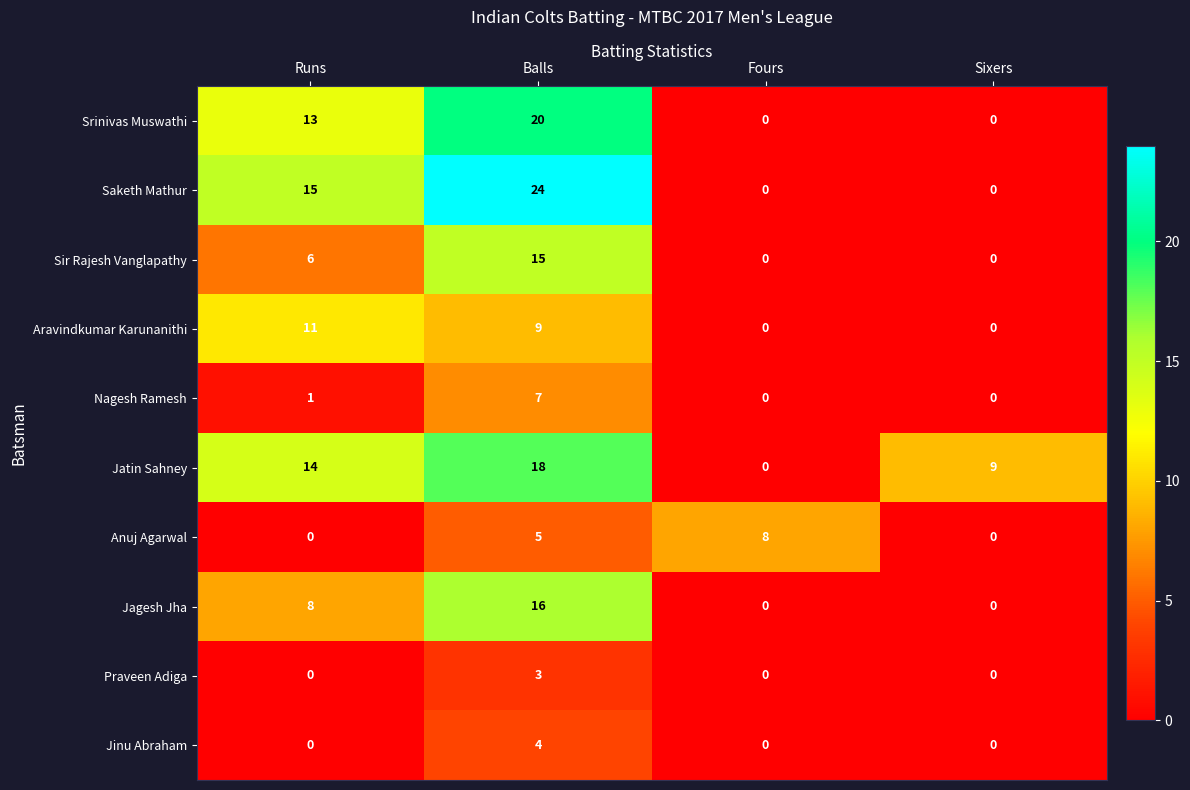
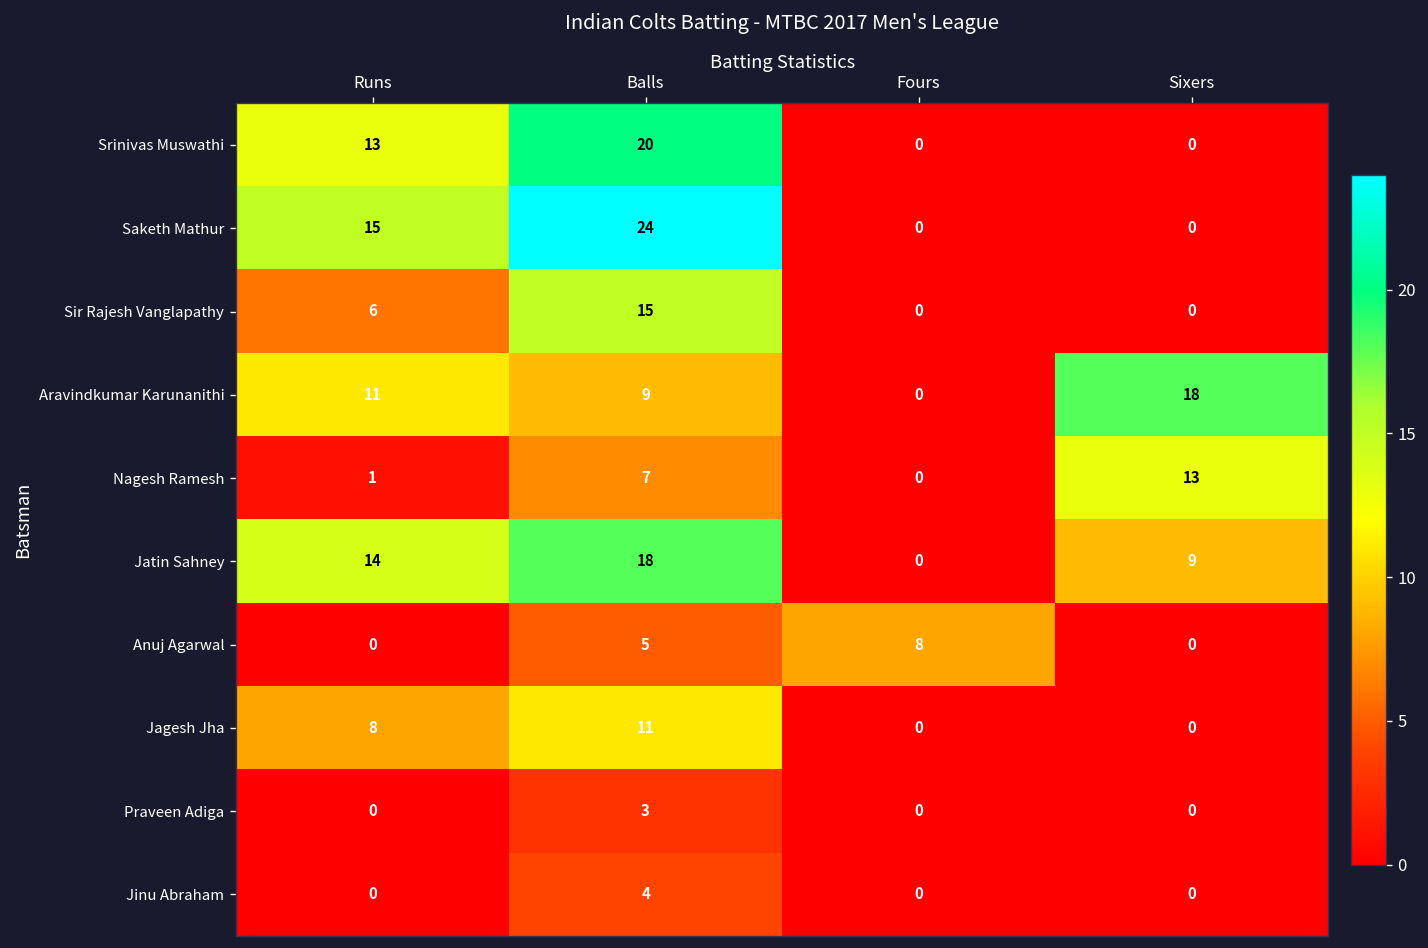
Aravindkumar Karunanithi, Sixers: 0 -> 18
Nagesh Ramesh, Sixers: 0 -> 13
Jagesh Jha, Balls: 16 -> 11
